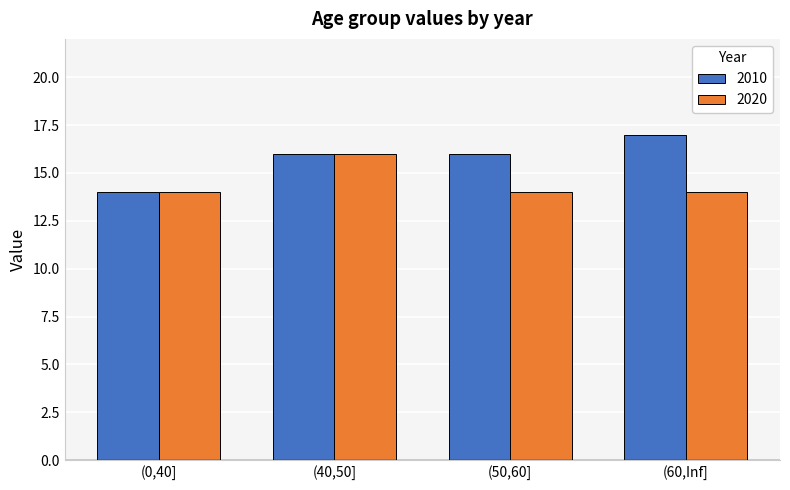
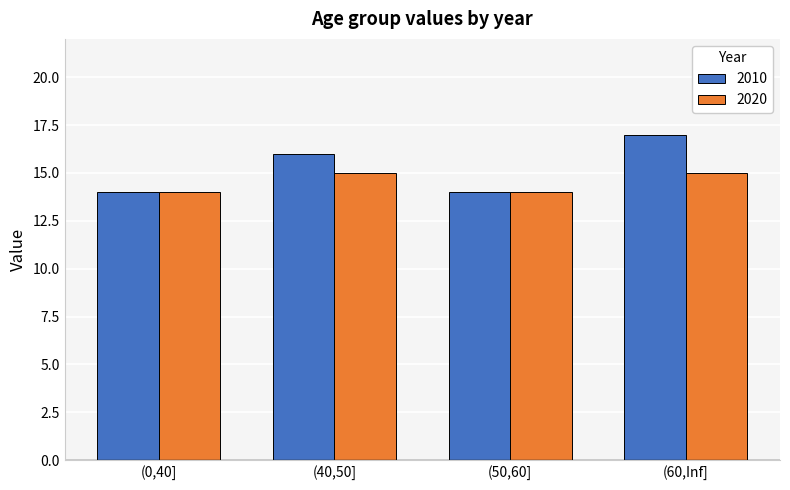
2020, (40,50]: 16 -> 15
2010, (50,60]: 16 -> 14
2020, (60,Inf]: 14 -> 15
